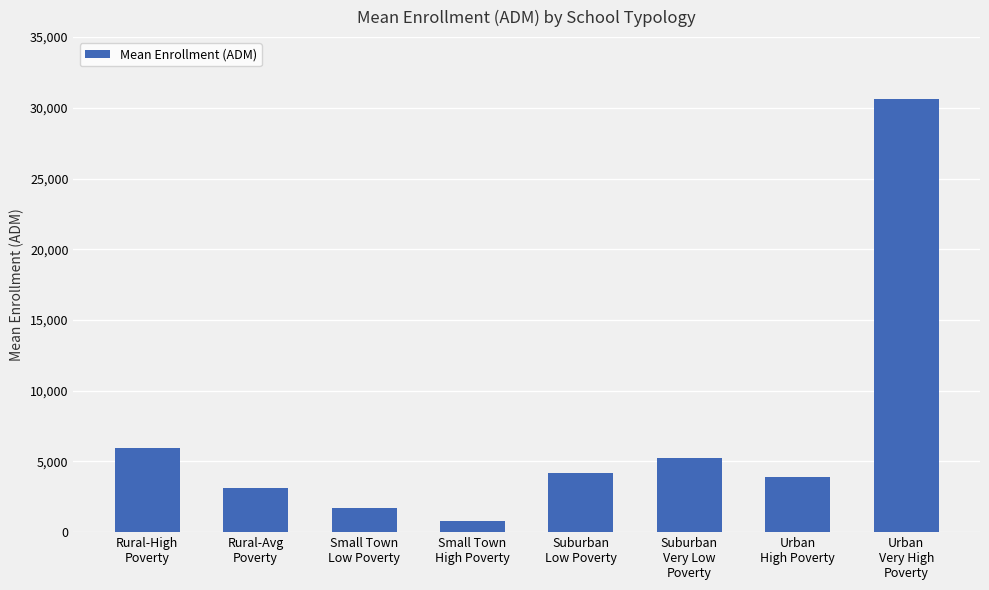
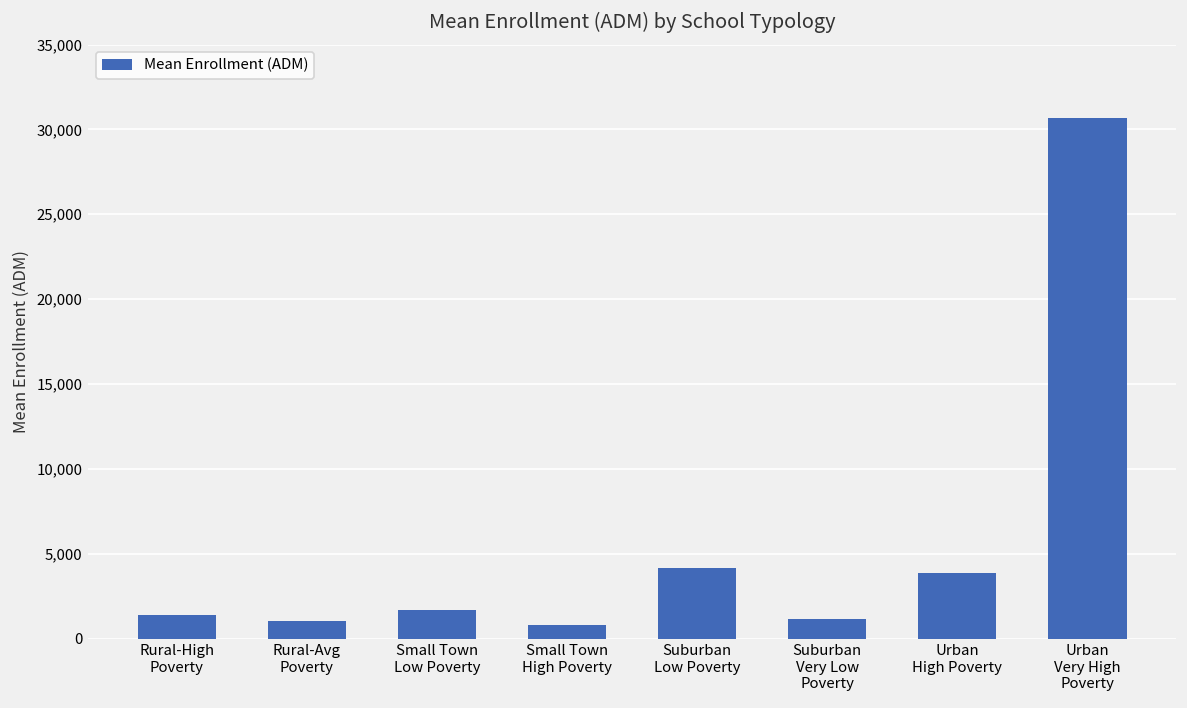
Rural-High Poverty: 6,000 -> 1,400
Rural-Avg Poverty: 3,100 -> 1,000
Suburban Very Low Poverty: 5,300 -> 1,200
